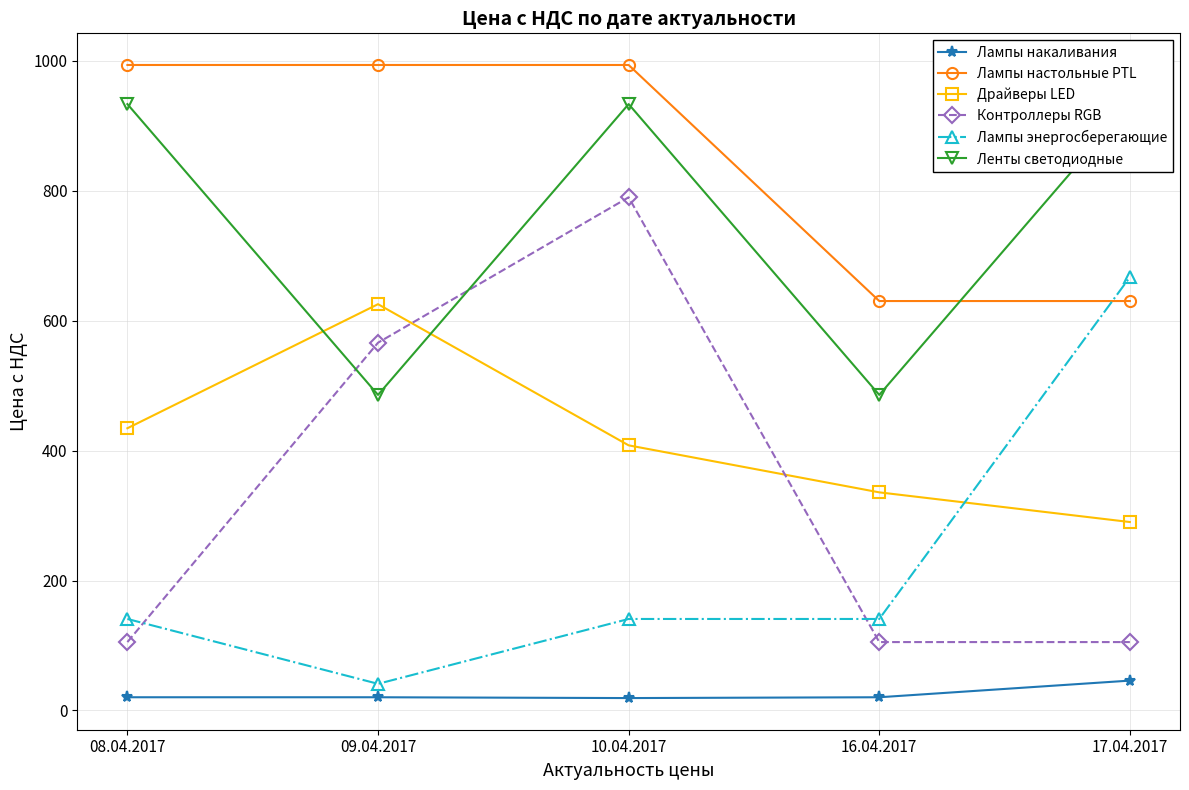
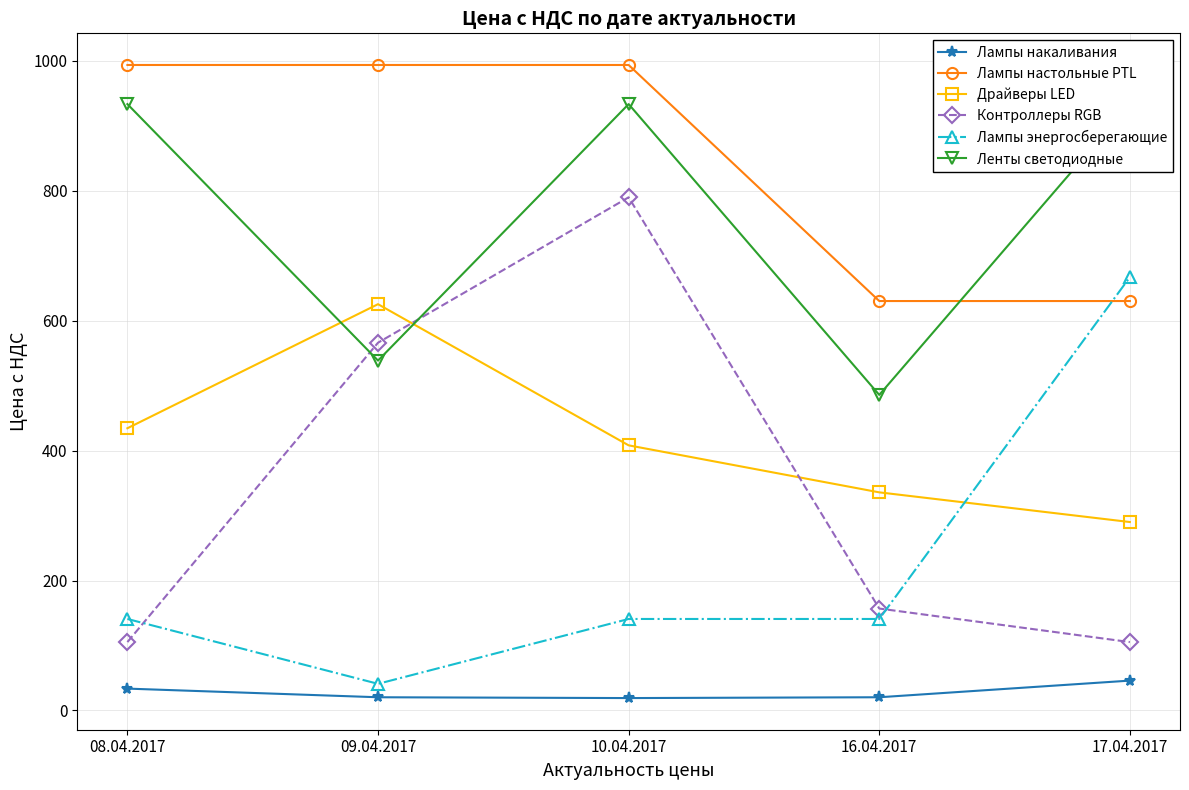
Лампы накаливания, 08.04.2017: 20 -> 30
Ленты светодиодные, 09.04.2017: 490 -> 540
Контроллеры RGB, 16.04.2017: 110 -> 160
